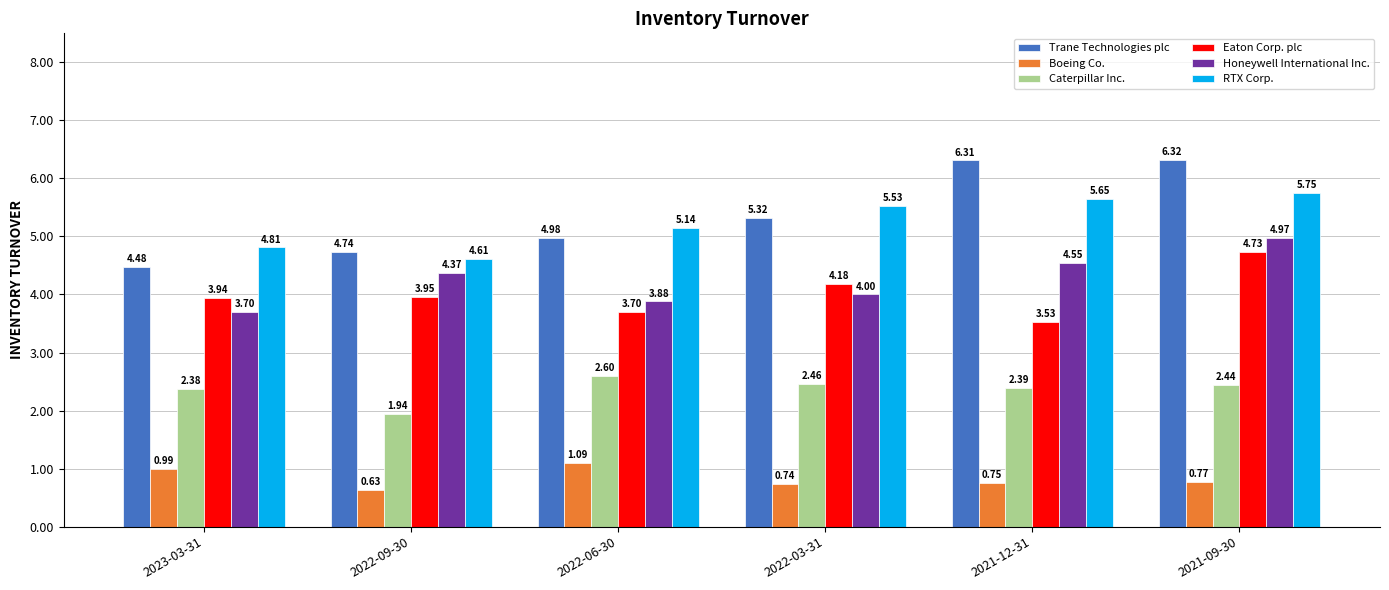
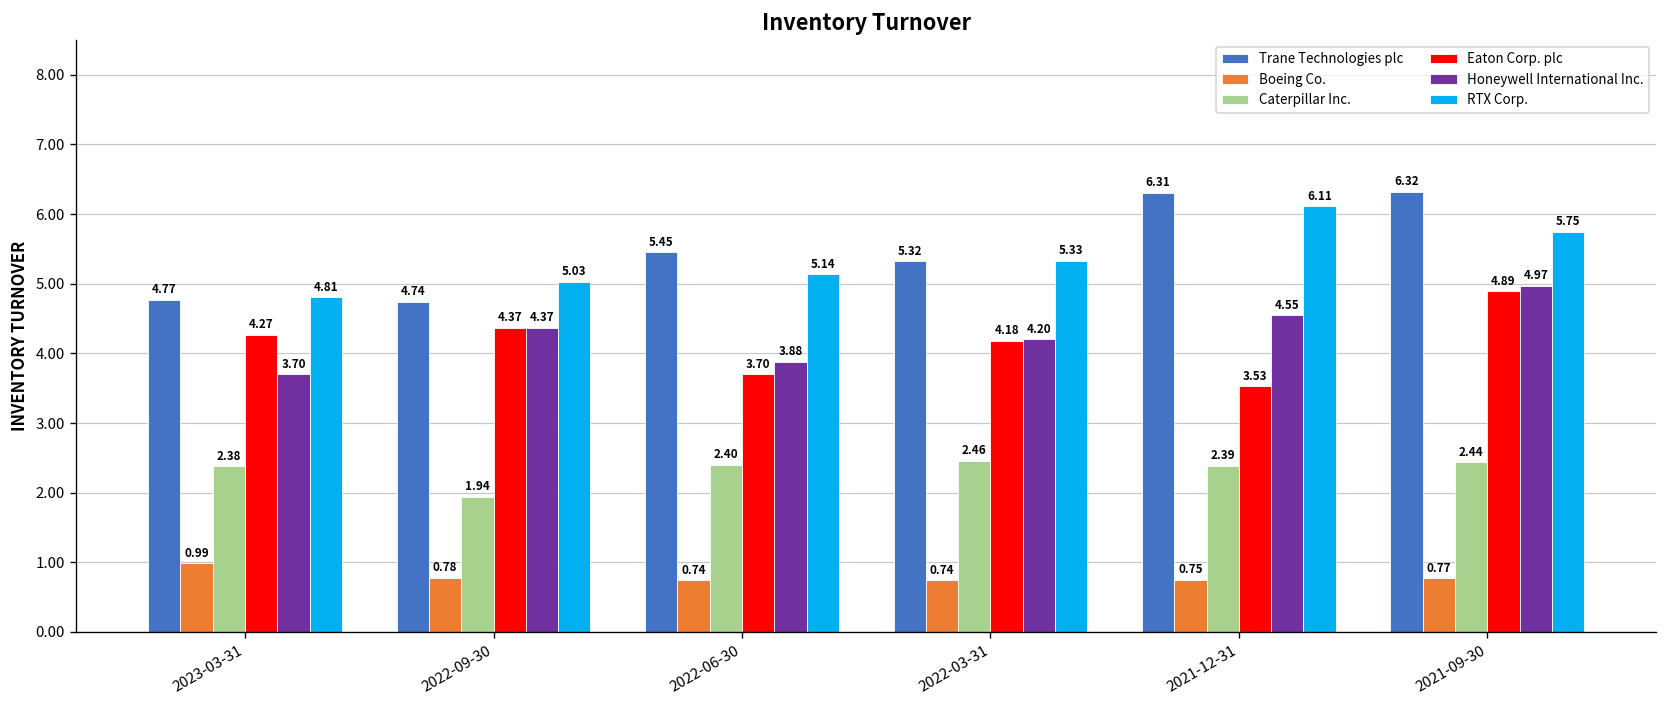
Trane Technologies plc, 2023-03-31: 4.48 -> 4.77
Eaton Corp. plc, 2023-03-31: 3.94 -> 4.27
Boeing Co., 2022-09-30: 0.63 -> 0.78
Eaton Corp. plc, 2022-09-30: 3.95 -> 4.37
RTX Corp., 2022-09-30: 4.61 -> 5.03
Trane Technologies plc, 2022-06-30: 4.98 -> 5.45
Boeing Co., 2022-06-30: 1.09 -> 0.74
Caterpillar Inc., 2022-06-30: 2.60 -> 2.40
Honeywell International Inc., 2022-03-31: 4.00 -> 4.20
RTX Corp., 2022-03-31: 5.53 -> 5.33
RTX Corp., 2021-12-31: 5.65 -> 6.11
Eaton Corp. plc, 2021-09-30: 4.73 -> 4.89
